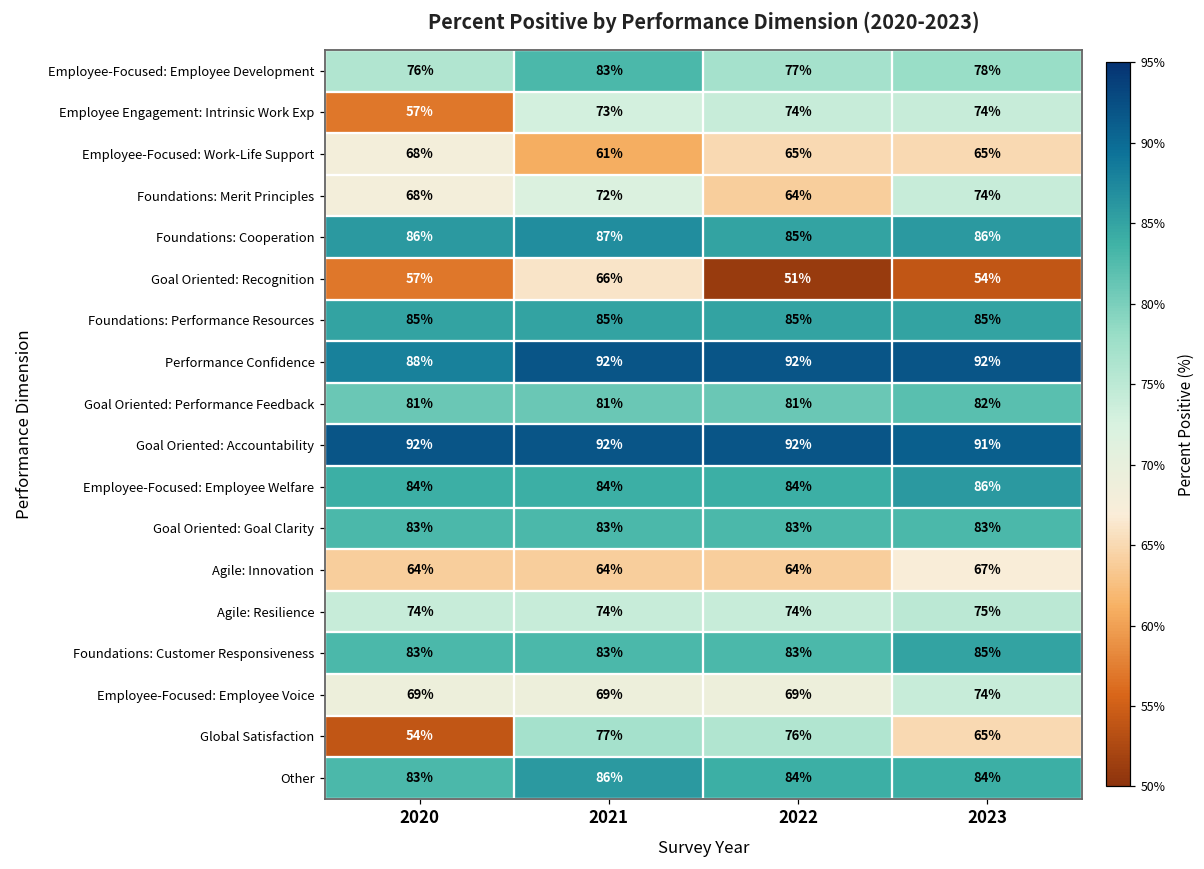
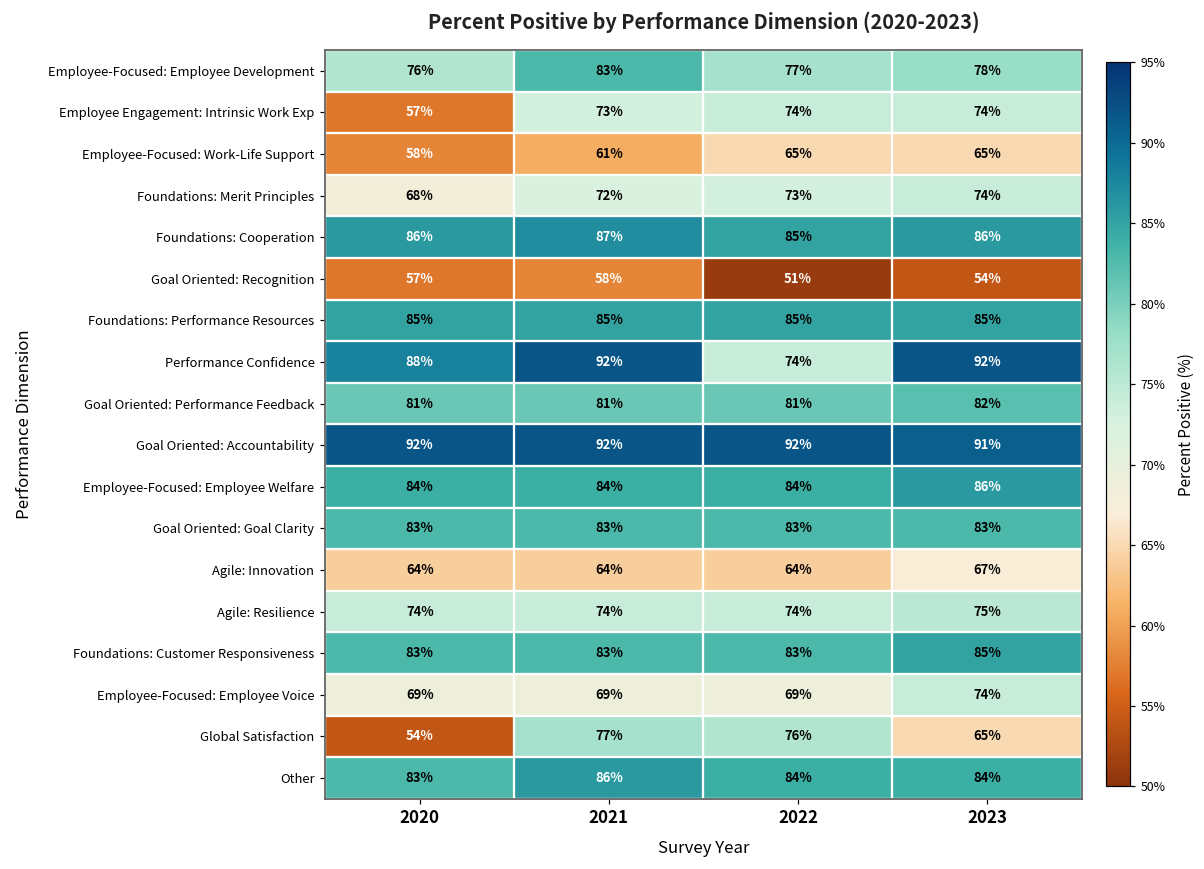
Employee-Focused: Work-Life Support, 2020: 68% -> 58%
Foundations: Merit Principles, 2022: 64% -> 73%
Goal Oriented: Recognition, 2021: 66% -> 58%
Performance Confidence, 2022: 92% -> 74%
